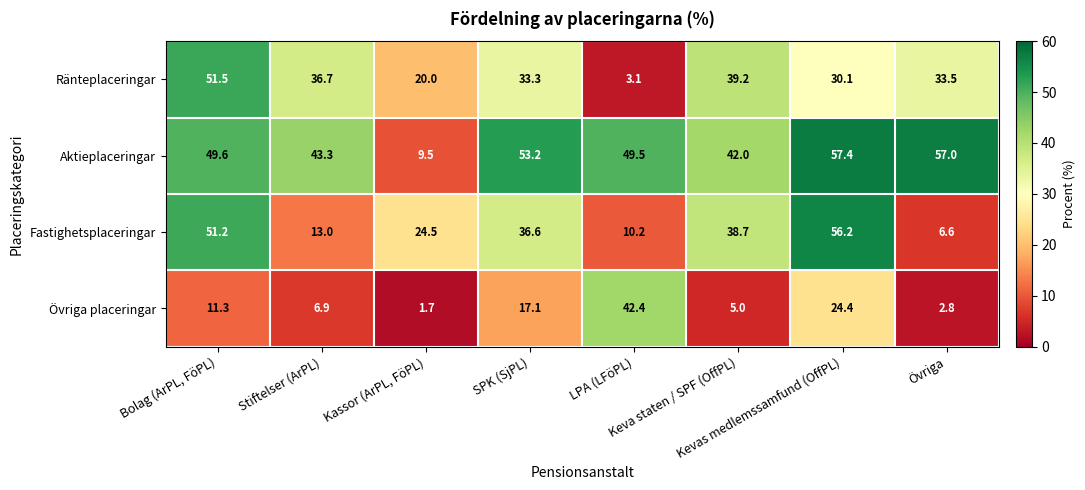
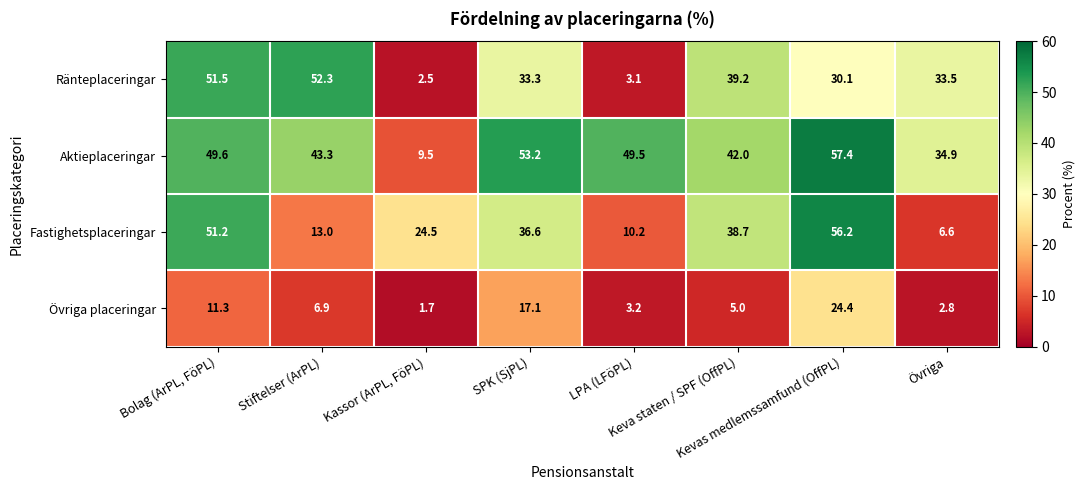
Ränteplaceringar, Stiftelser (ArPL): 36.7 -> 52.3
Ränteplaceringar, Kassor (ArPL, FöPL): 20.0 -> 2.5
Aktieplaceringar, Övriga: 57.0 -> 34.9
Övriga placeringar, LPA (LFöPL): 42.4 -> 3.2
